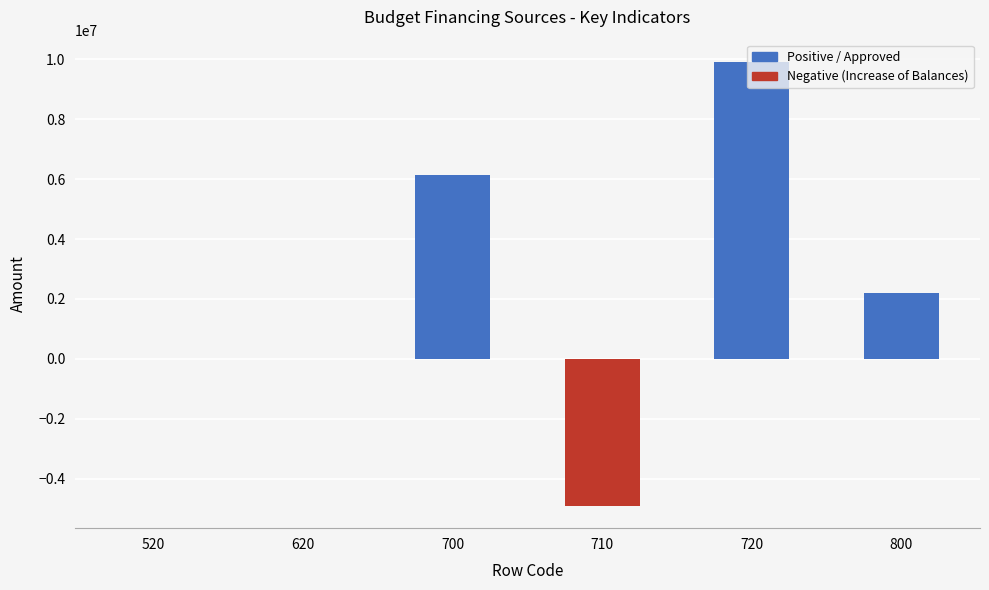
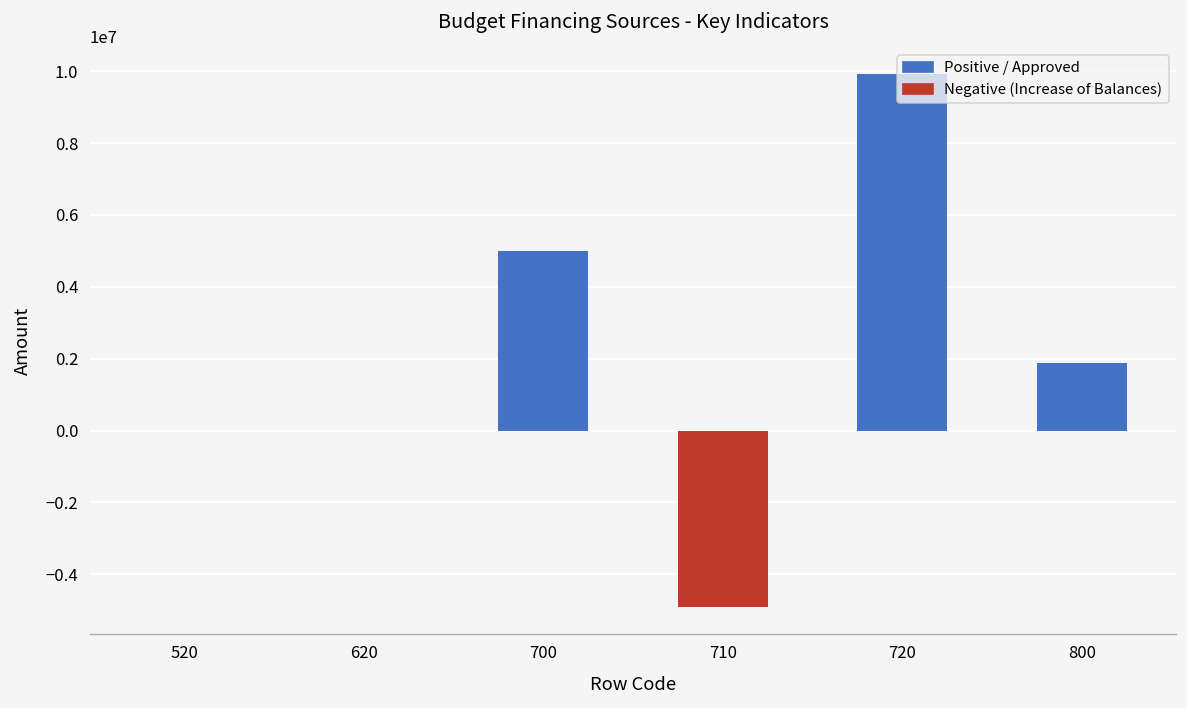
700: 6100000 -> 5000000
800: 2200000 -> 1900000
